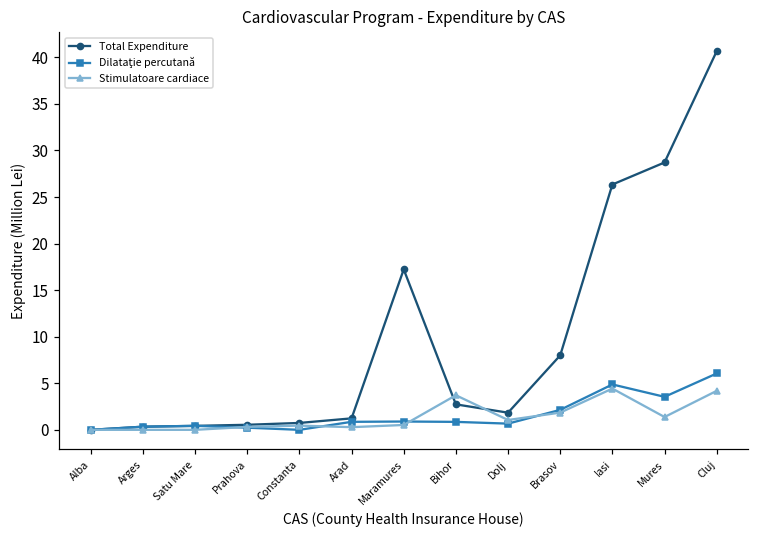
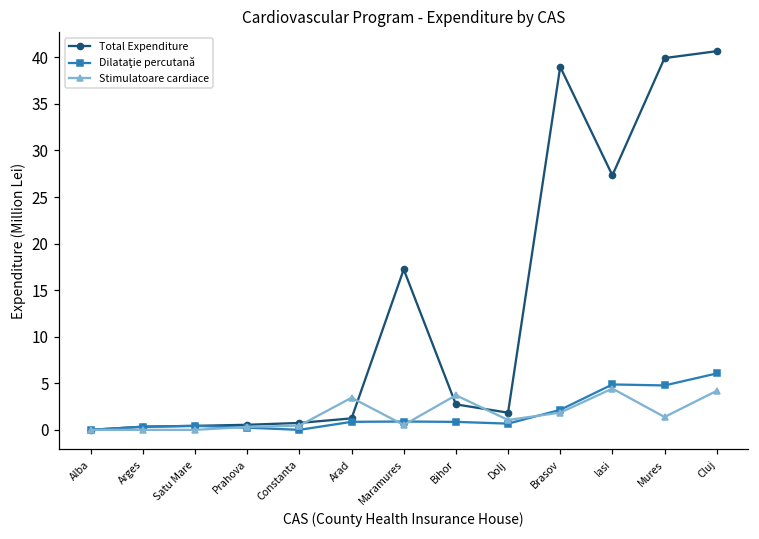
Stimulatoare cardiace, Arad: 0 -> 3
Total Expenditure, Brasov: 8 -> 39
Total Expenditure, Iasi: 26 -> 27
Total Expenditure, Mures: 29 -> 40
Dilataţie percutană, Mures: 4 -> 5
